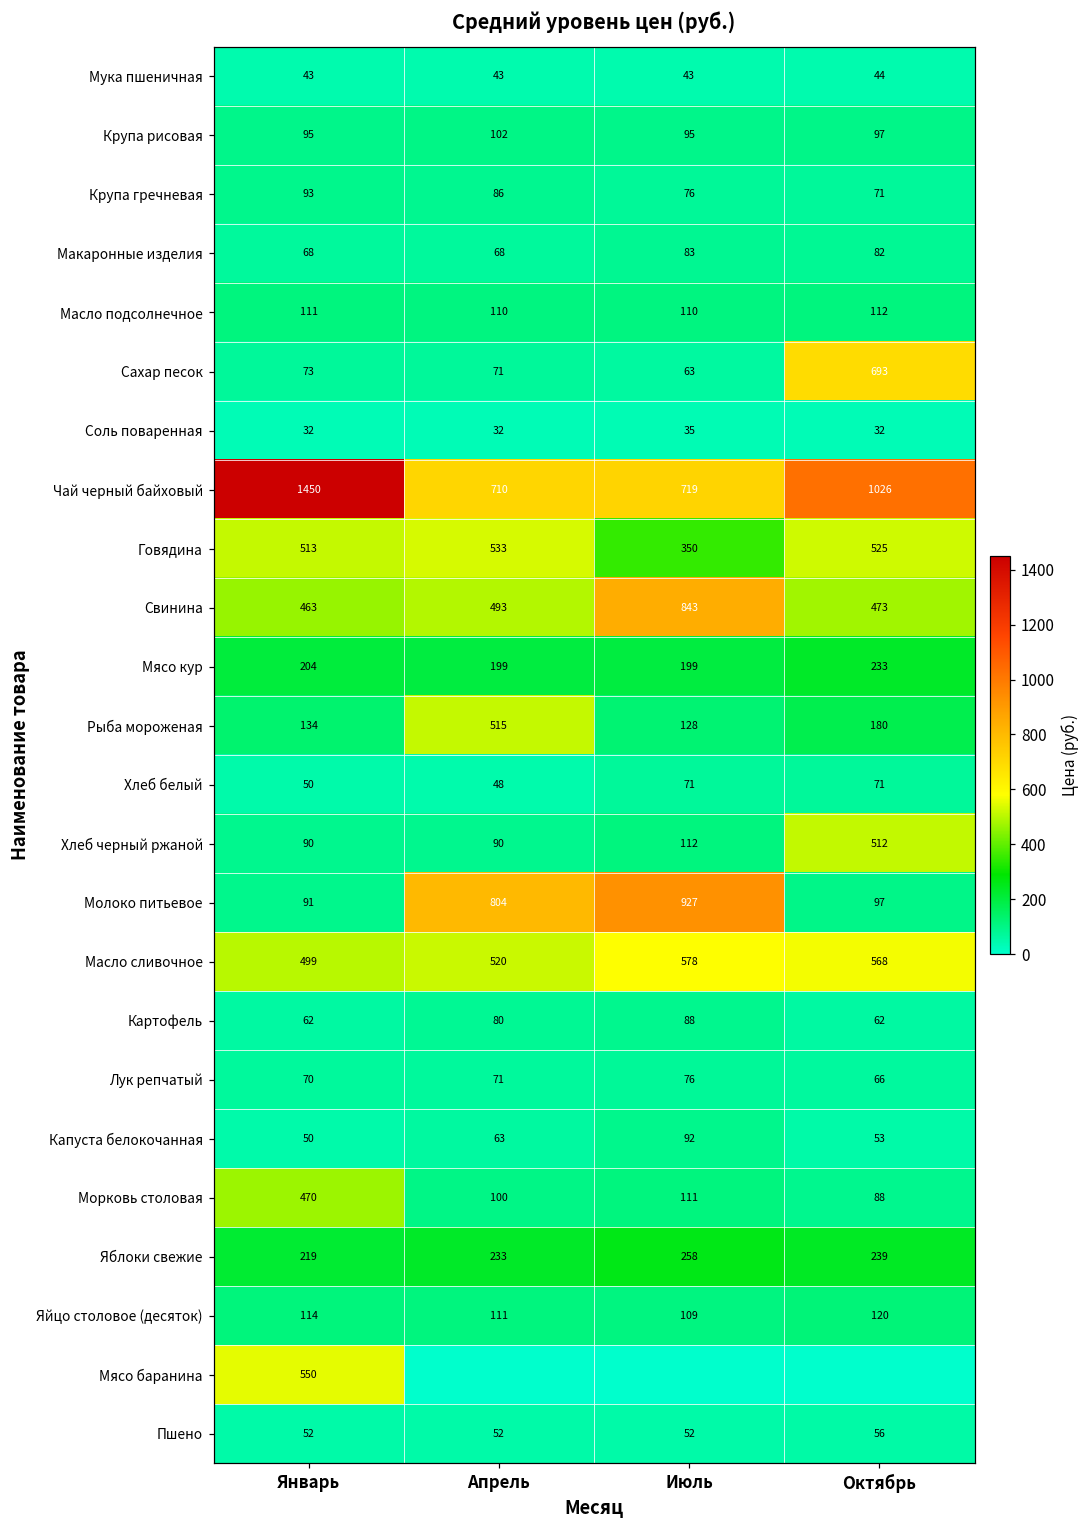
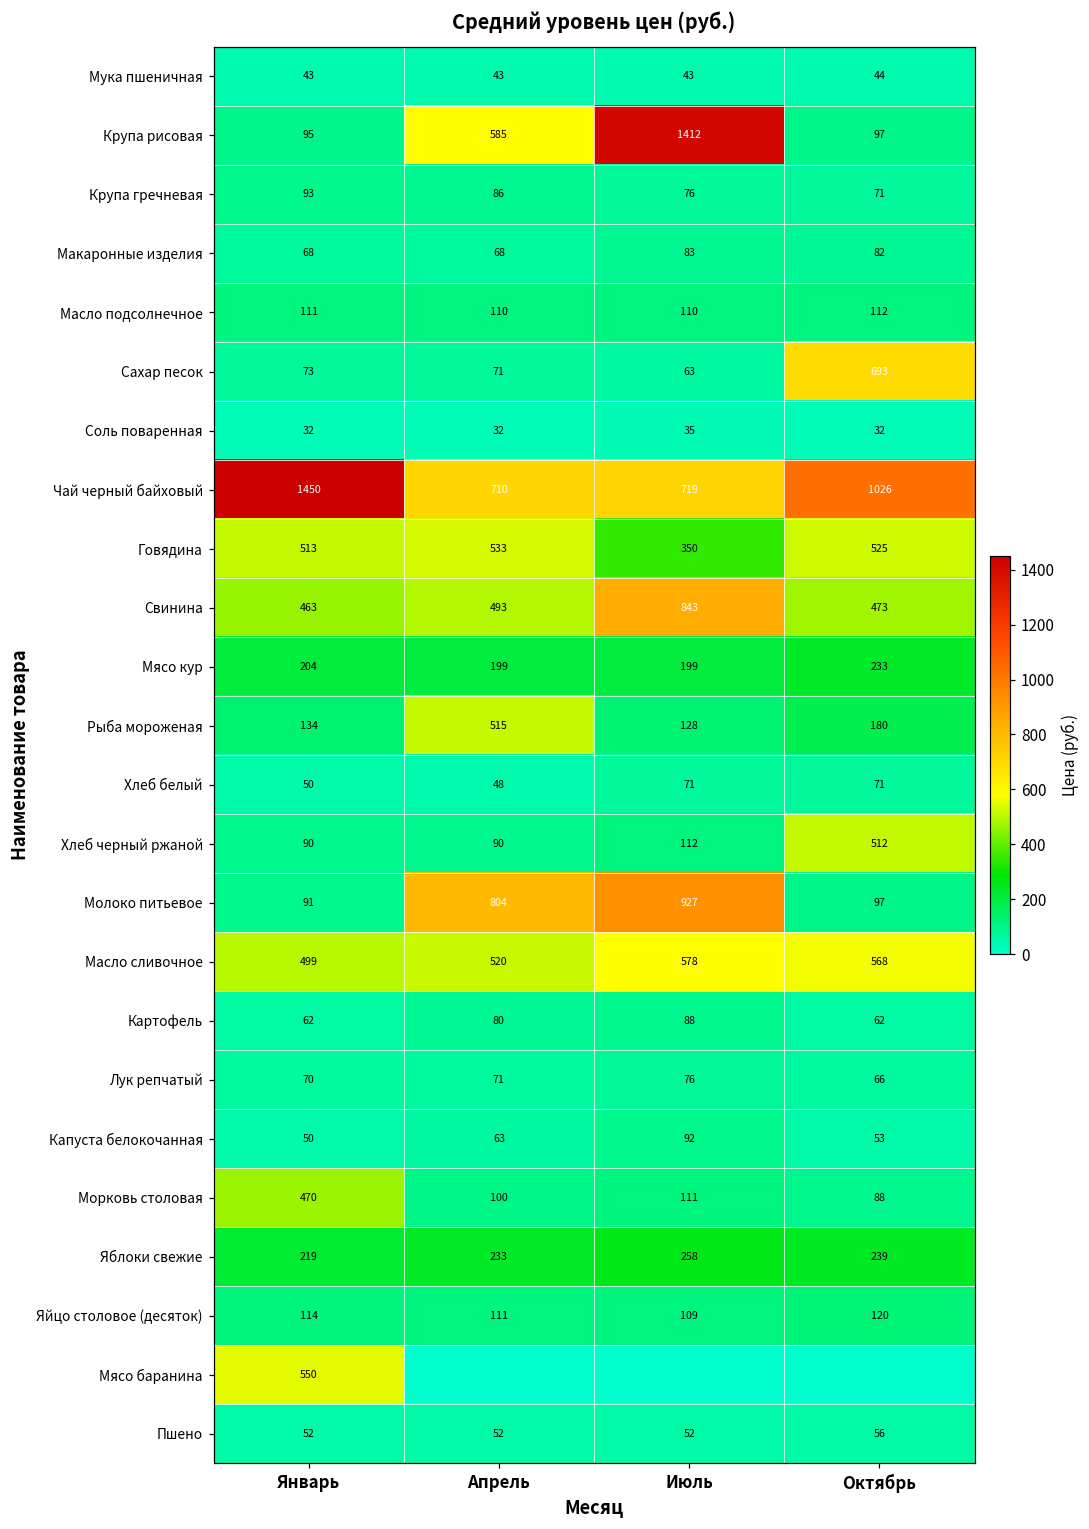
Крупа рисовая, Апрель: 102 -> 585
Крупа рисовая, Июль: 95 -> 1412
